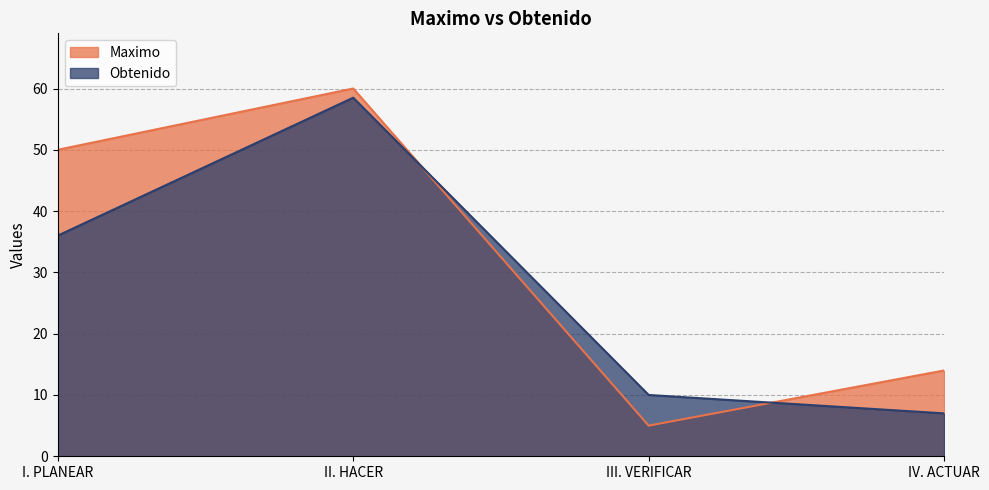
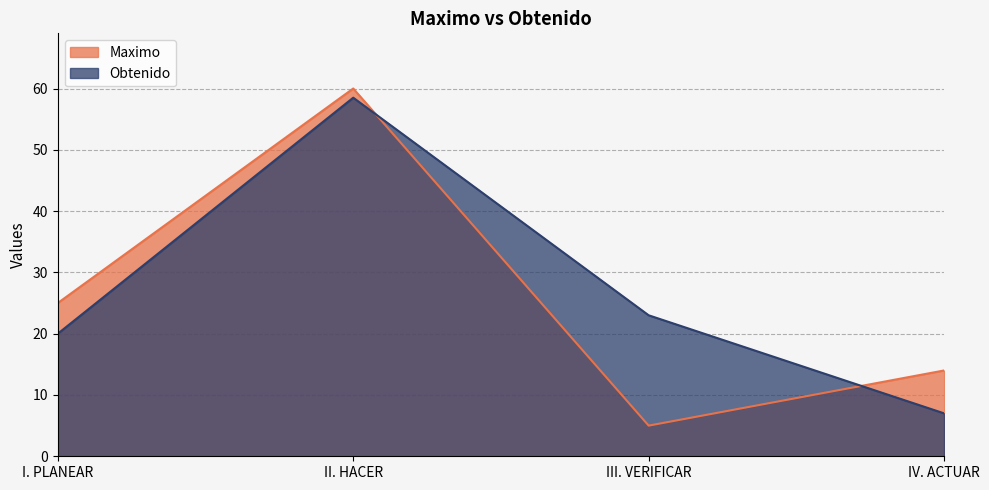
Maximo, I. PLANEAR: 50 -> 25
Obtenido, I. PLANEAR: 36 -> 20
Obtenido, III. VERIFICAR: 10 -> 23
